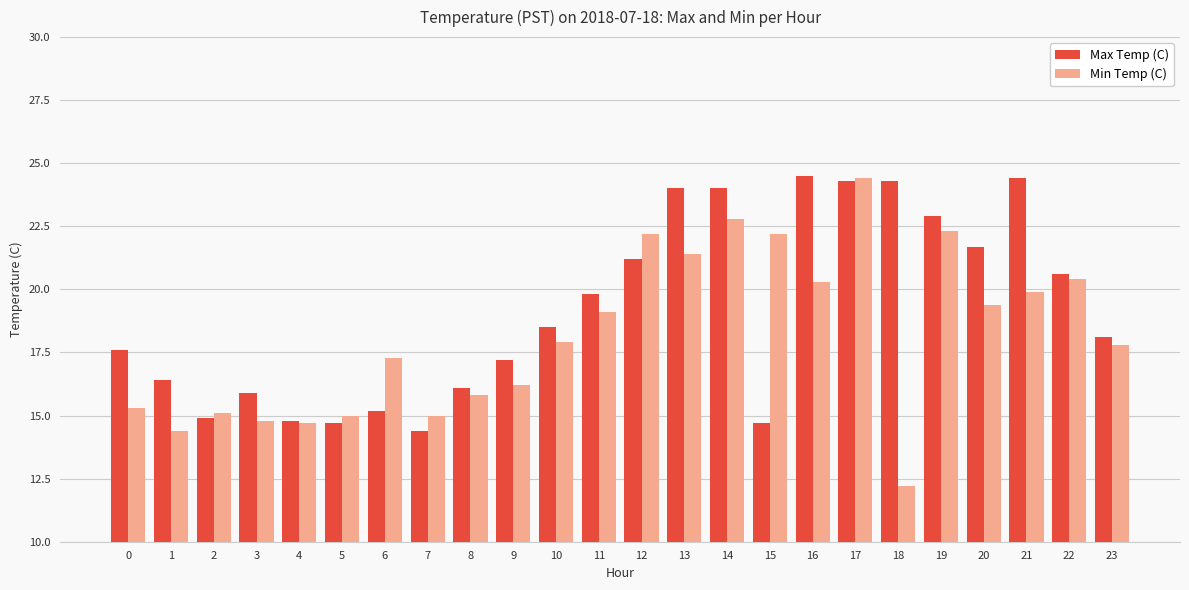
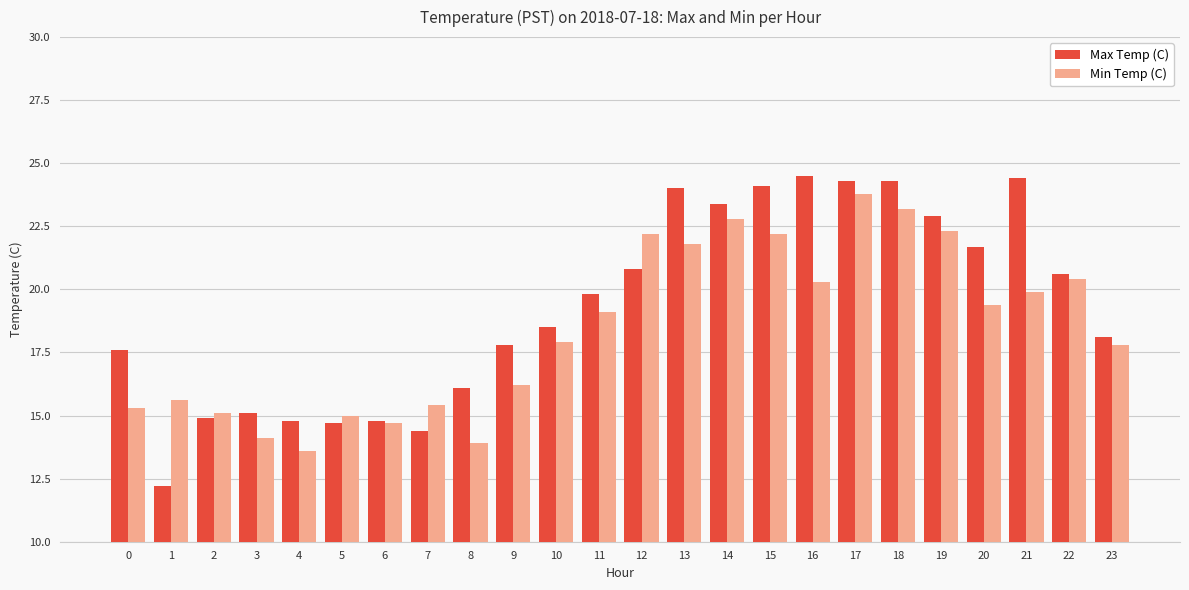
Max Temp (C), 1: 16.4 -> 12.2
Min Temp (C), 1: 14.4 -> 15.6
Max Temp (C), 3: 15.9 -> 15.1
Min Temp (C), 3: 14.8 -> 14.1
Min Temp (C), 4: 14.7 -> 13.6
Max Temp (C), 6: 15.2 -> 14.8
Min Temp (C), 6: 17.3 -> 14.7
Min Temp (C), 7: 15.0 -> 15.4
Min Temp (C), 8: 15.8 -> 13.9
Max Temp (C), 9: 17.2 -> 17.8
Max Temp (C), 12: 21.2 -> 20.8
Min Temp (C), 13: 21.4 -> 21.8
Max Temp (C), 14: 24.0 -> 23.4
Max Temp (C), 15: 14.7 -> 24.1
Min Temp (C), 17: 24.4 -> 23.8
Min Temp (C), 18: 12.2 -> 23.2
